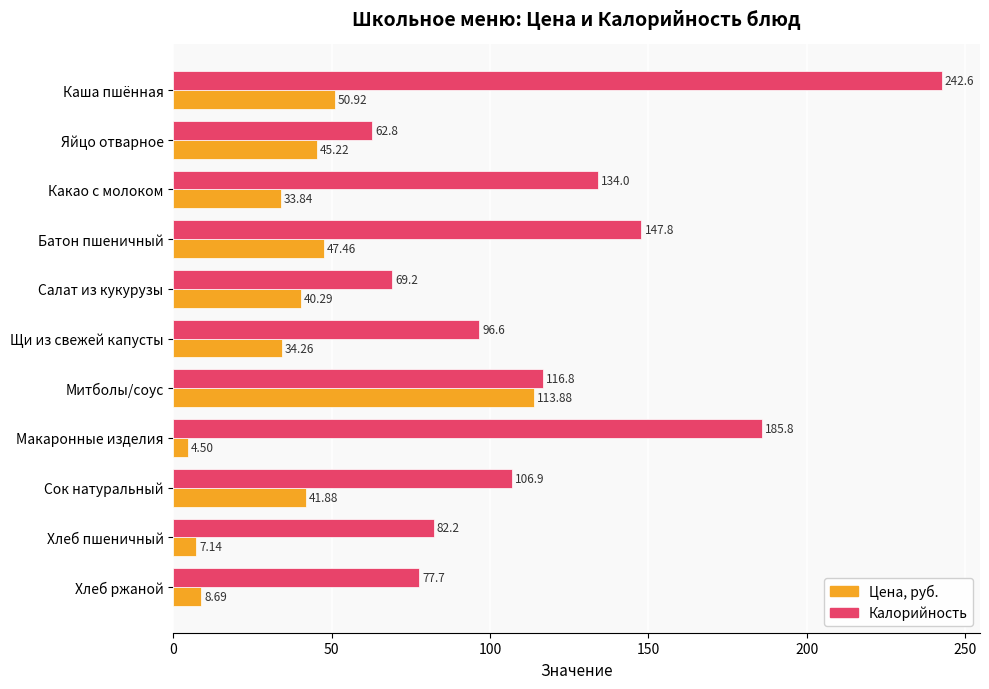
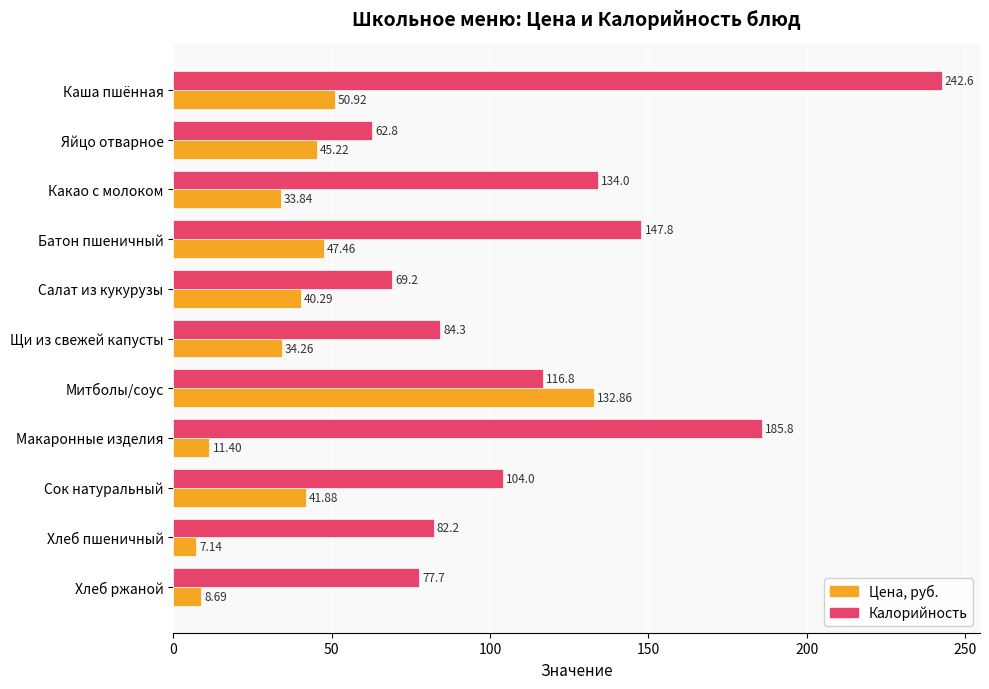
Калорийность, Щи из свежей капусты: 96.6 -> 84.3
Цена, руб., Митболы/соус: 113.88 -> 132.86
Цена, руб., Макаронные изделия: 4.50 -> 11.40
Калорийность, Сок натуральный: 106.9 -> 104.0
